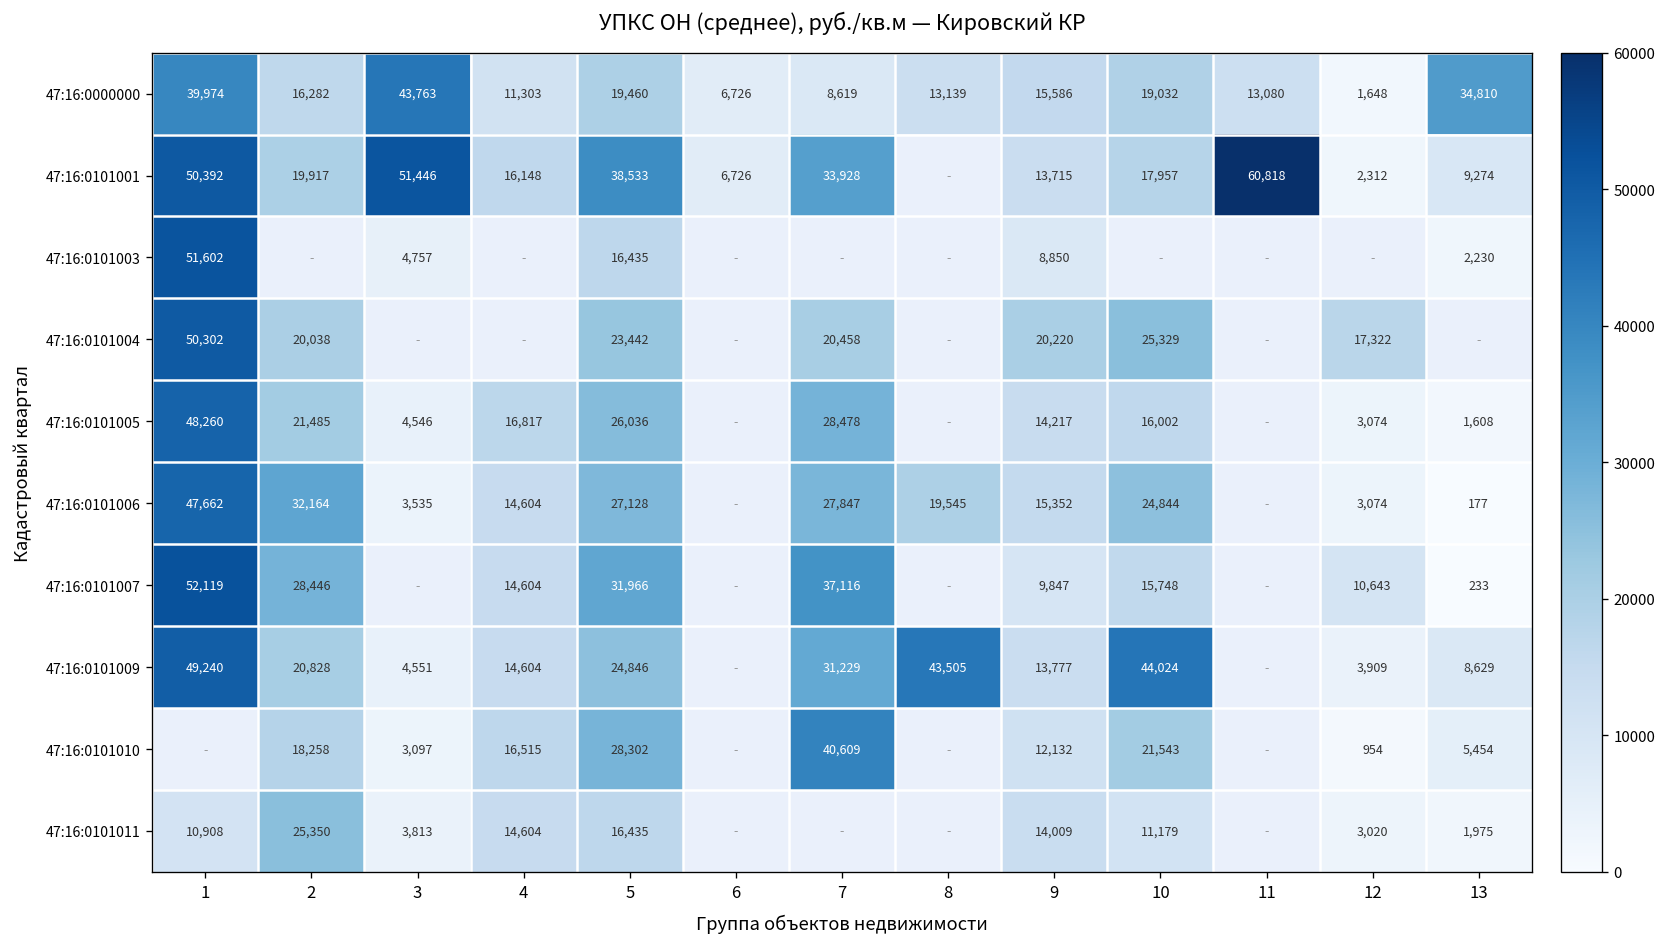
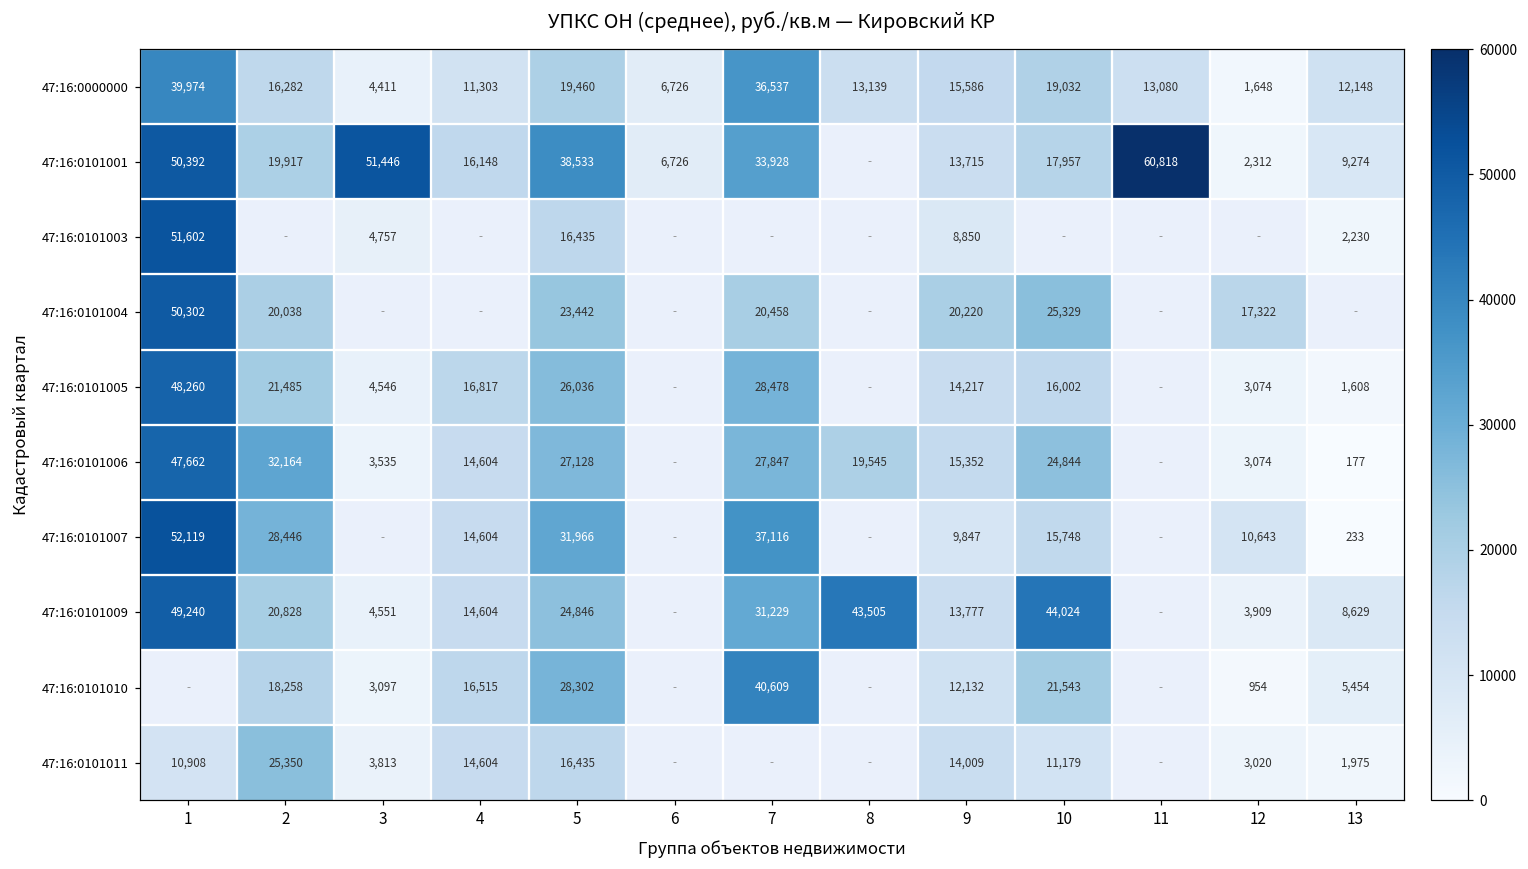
47:16:0000000, 3: 43,763 -> 4,411
47:16:0000000, 7: 8,619 -> 36,537
47:16:0000000, 13: 34,810 -> 12,148
